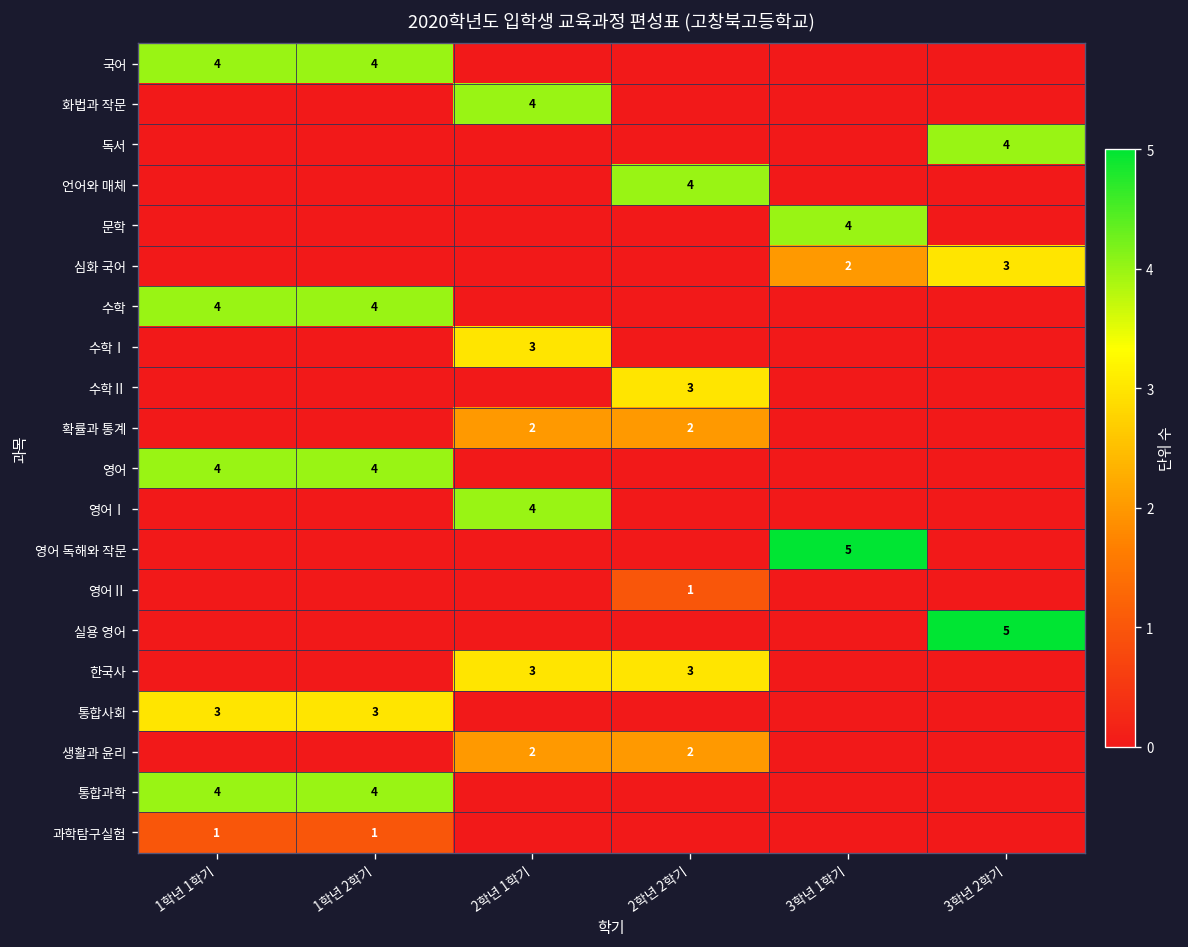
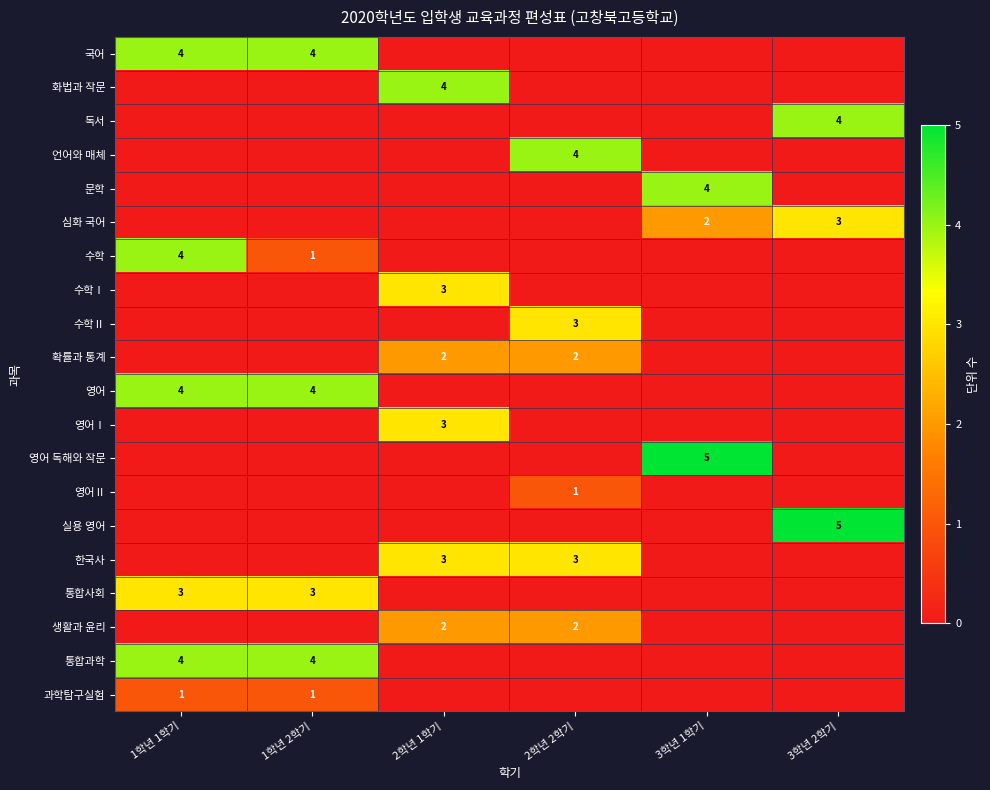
수학, 1학년 2학기: 4 -> 1
영어Ⅰ, 2학년 1학기: 4 -> 3
